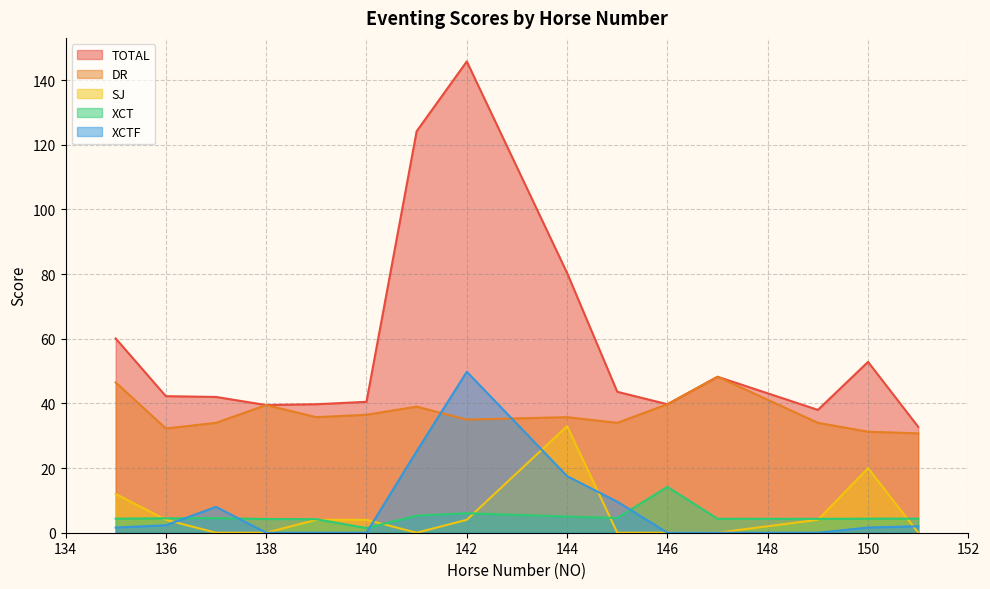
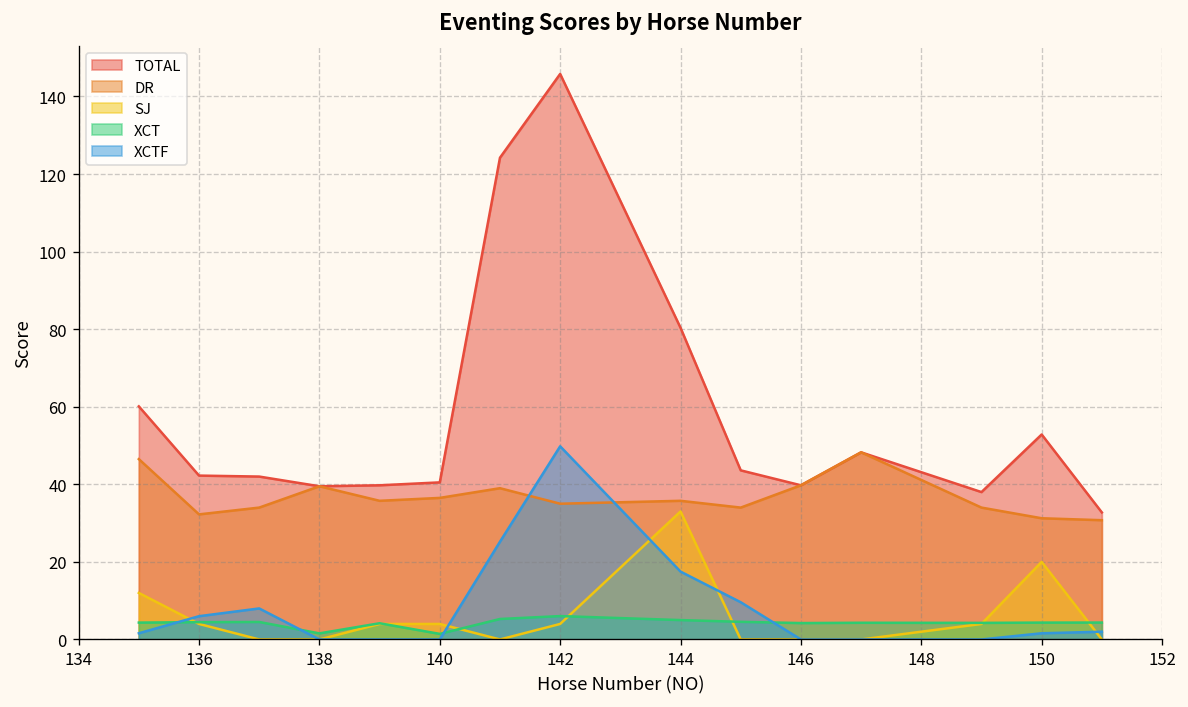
XCTF, 136: 2 -> 6
XCT, 138: 4 -> 2
XCT, 146: 14 -> 4
